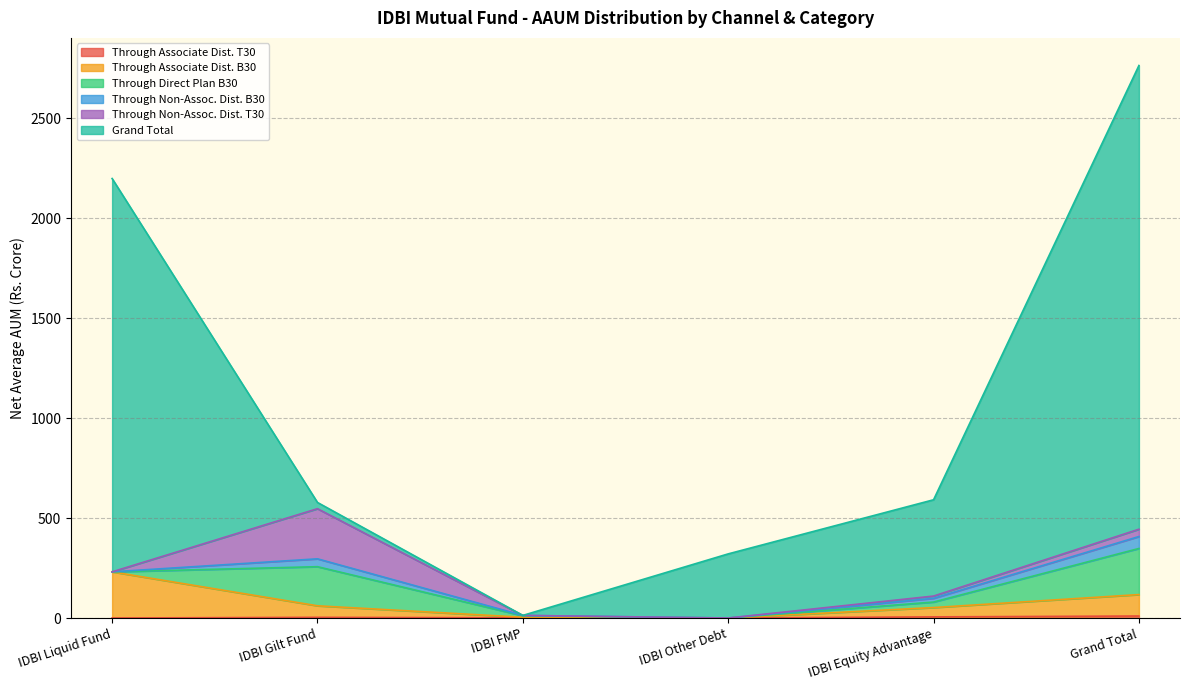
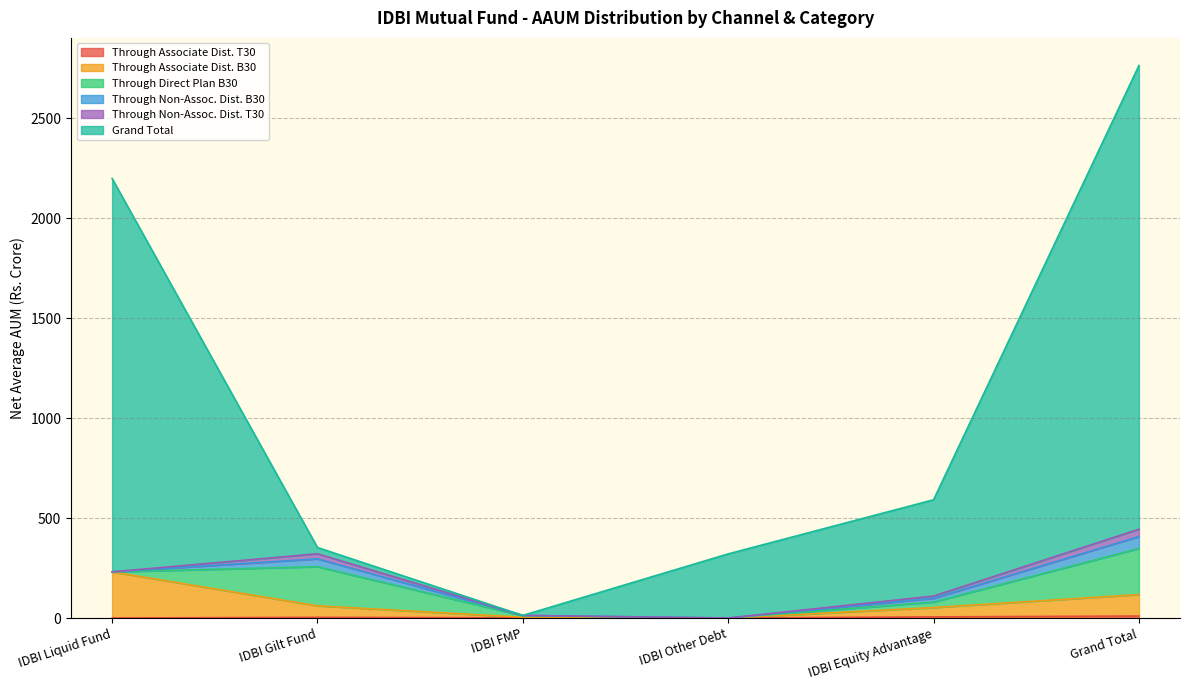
Through Non-Assoc. Dist. T30, IDBI Gilt Fund: 250 -> 30
